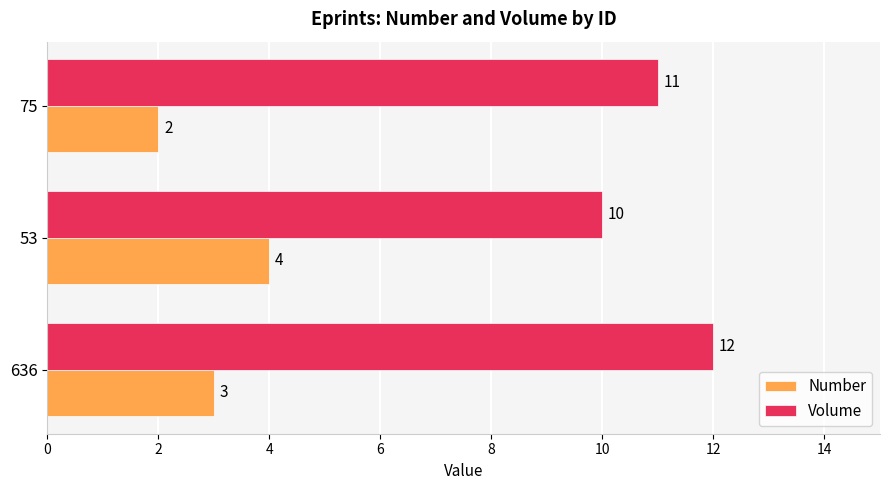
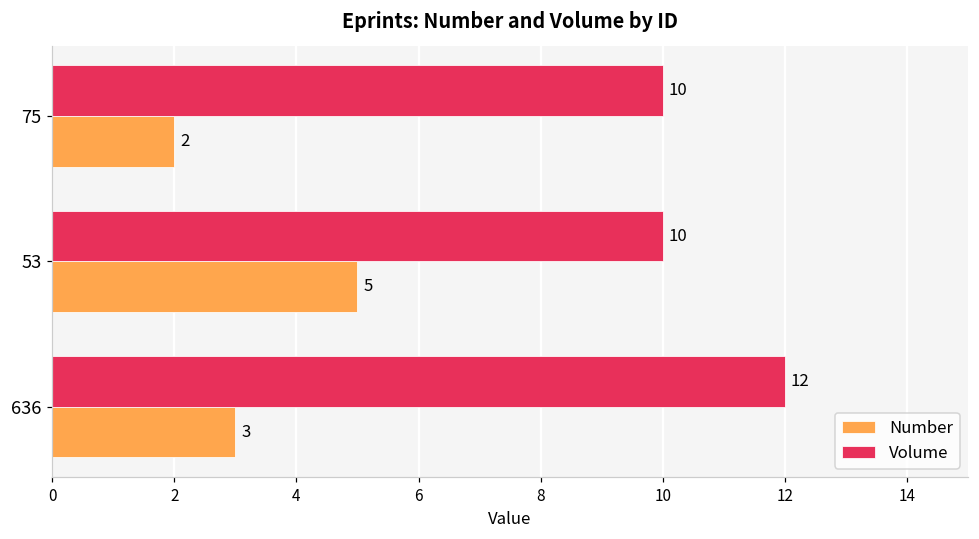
Volume, 75: 11 -> 10
Number, 53: 4 -> 5
